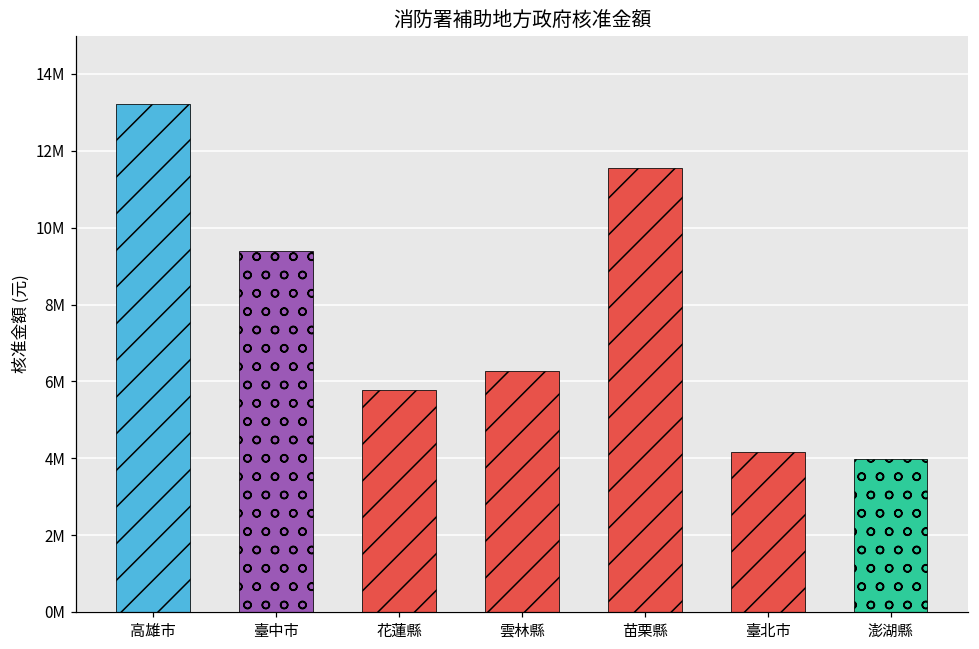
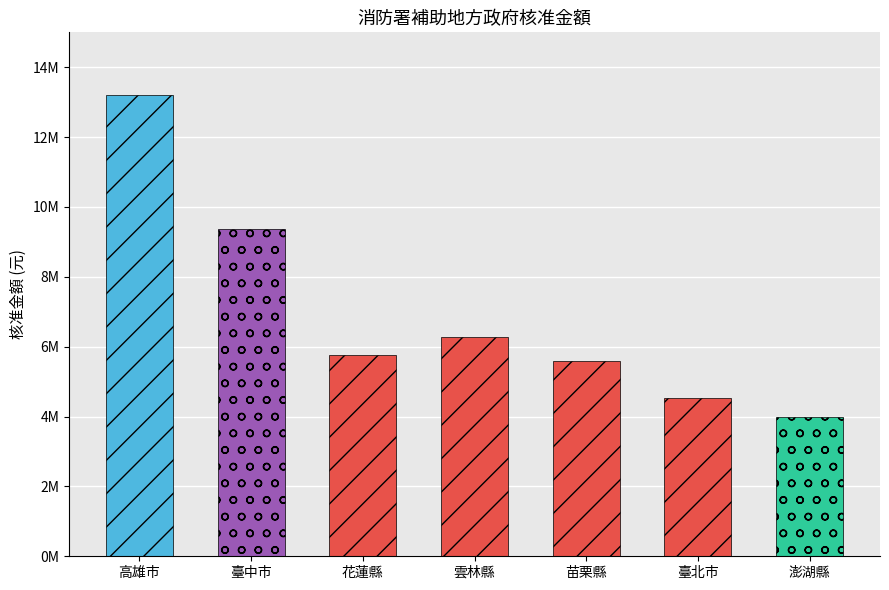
苗栗縣: 11500000 -> 5600000
臺北市: 4200000 -> 4500000
